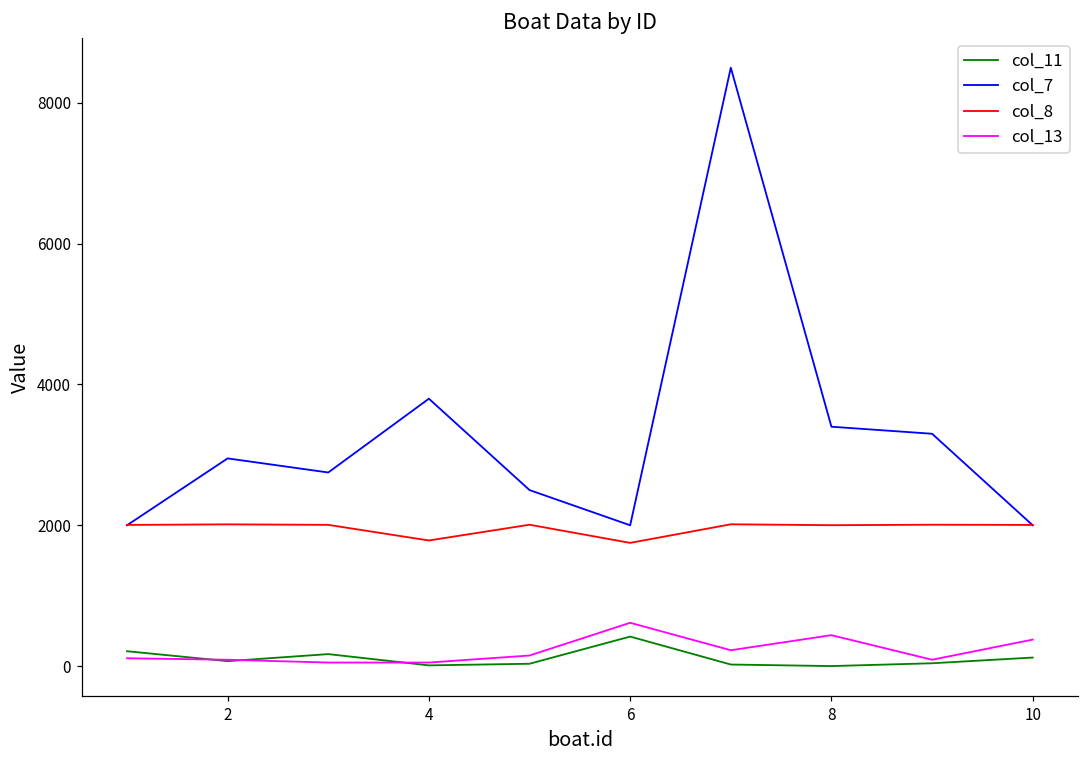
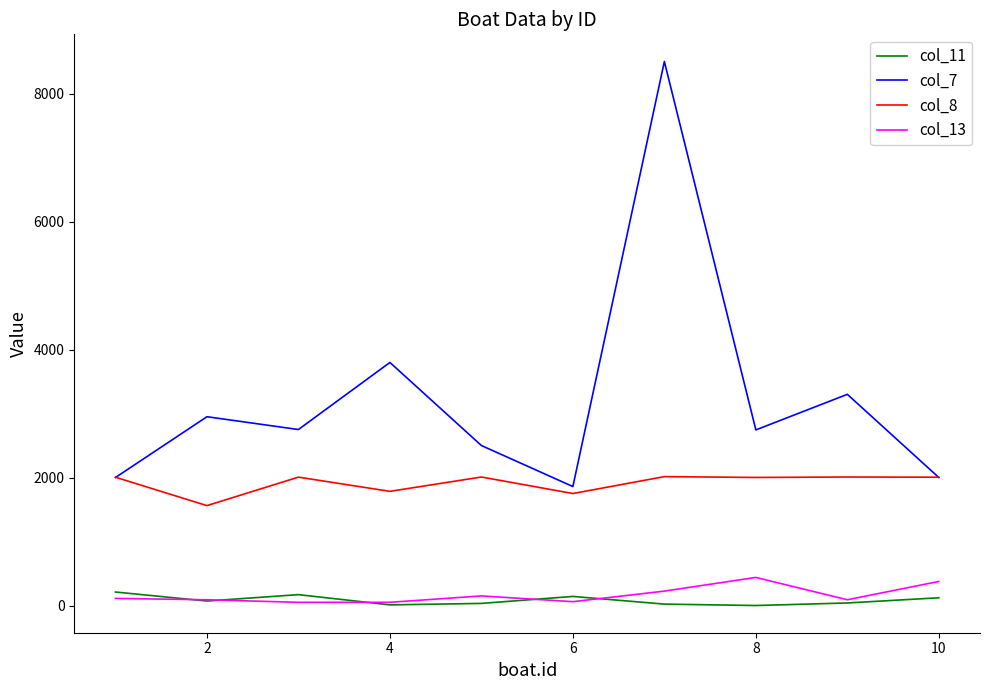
col_8, 2: 2000 -> 1600
col_11, 6: 400 -> 100
col_7, 6: 2000 -> 1900
col_13, 6: 600 -> 100
col_7, 8: 3400 -> 2700
